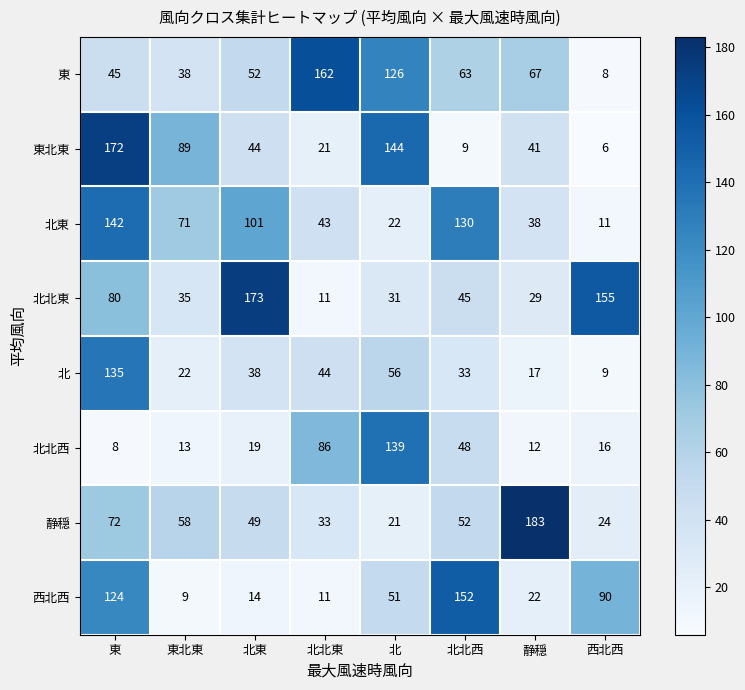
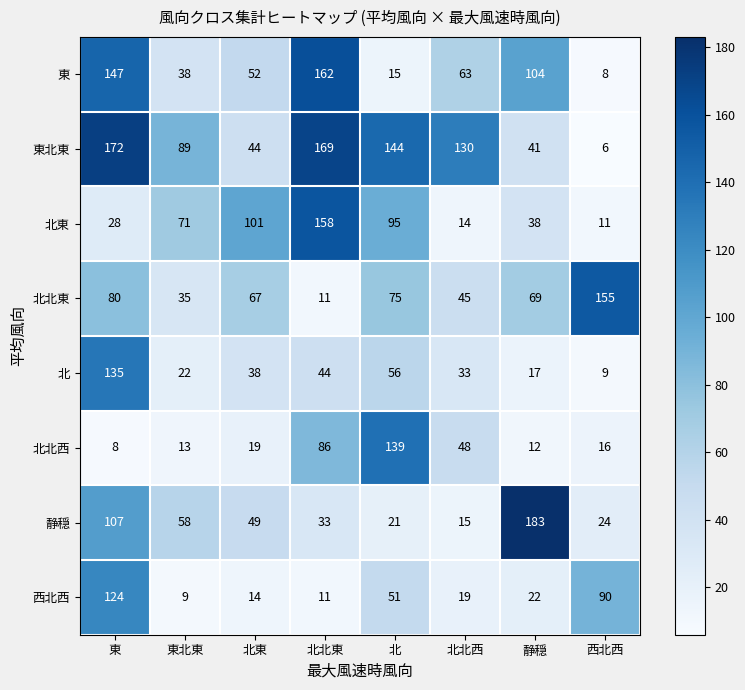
東, 東: 45 -> 147
東, 北: 126 -> 15
東, 静穏: 67 -> 104
東北東, 北北東: 21 -> 169
東北東, 北北西: 9 -> 130
北東, 東: 142 -> 28
北東, 北北東: 43 -> 158
北東, 北: 22 -> 95
北東, 北北西: 130 -> 14
北北東, 北東: 173 -> 67
北北東, 北: 31 -> 75
北北東, 静穏: 29 -> 69
静穏, 東: 72 -> 107
静穏, 北北西: 52 -> 15
西北西, 北北西: 152 -> 19
